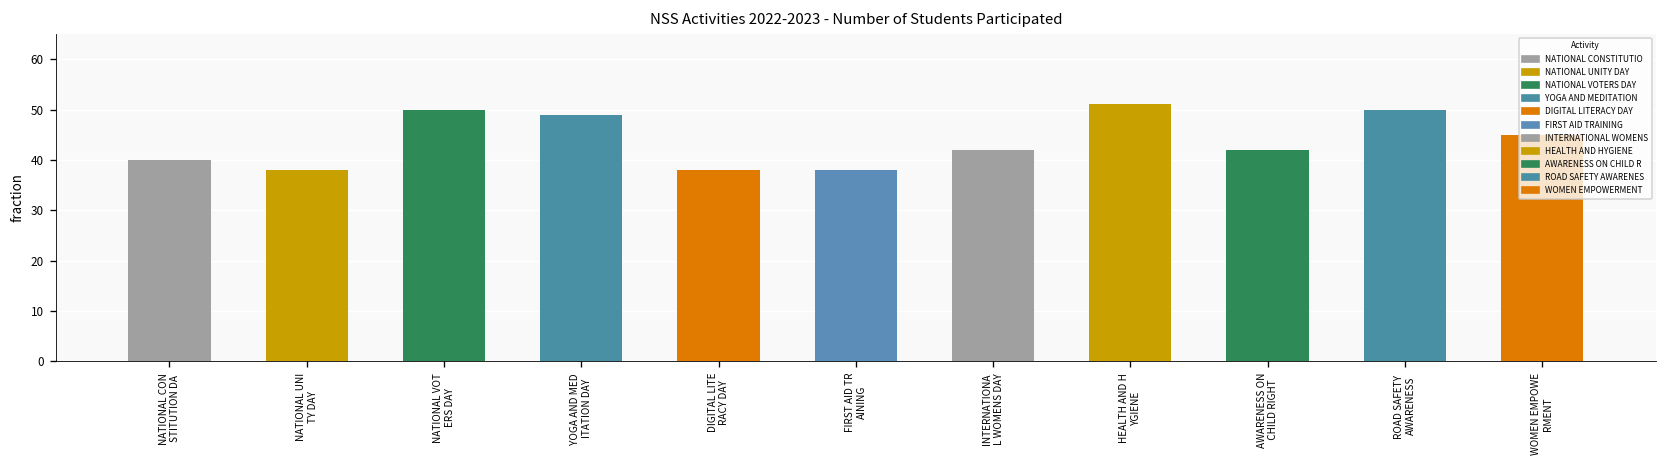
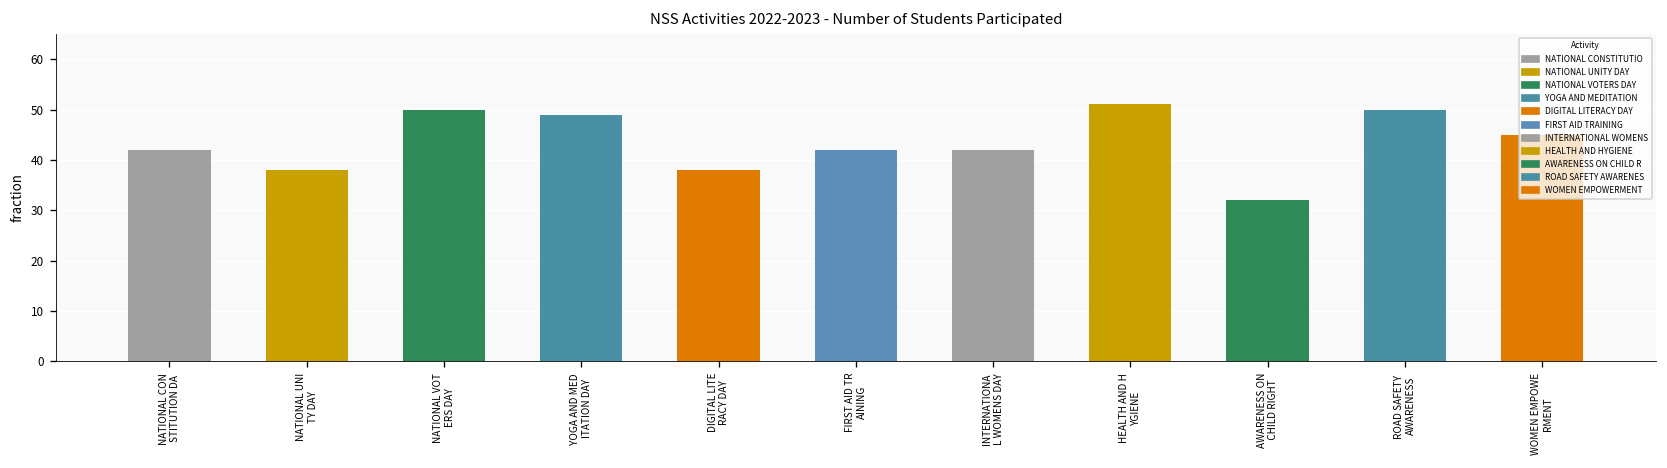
NATIONAL CON STITUTION DA: 40 -> 42
FIRST AID TR AINING: 38 -> 42
AWARENESS ON CHILD RIGHT: 42 -> 32
